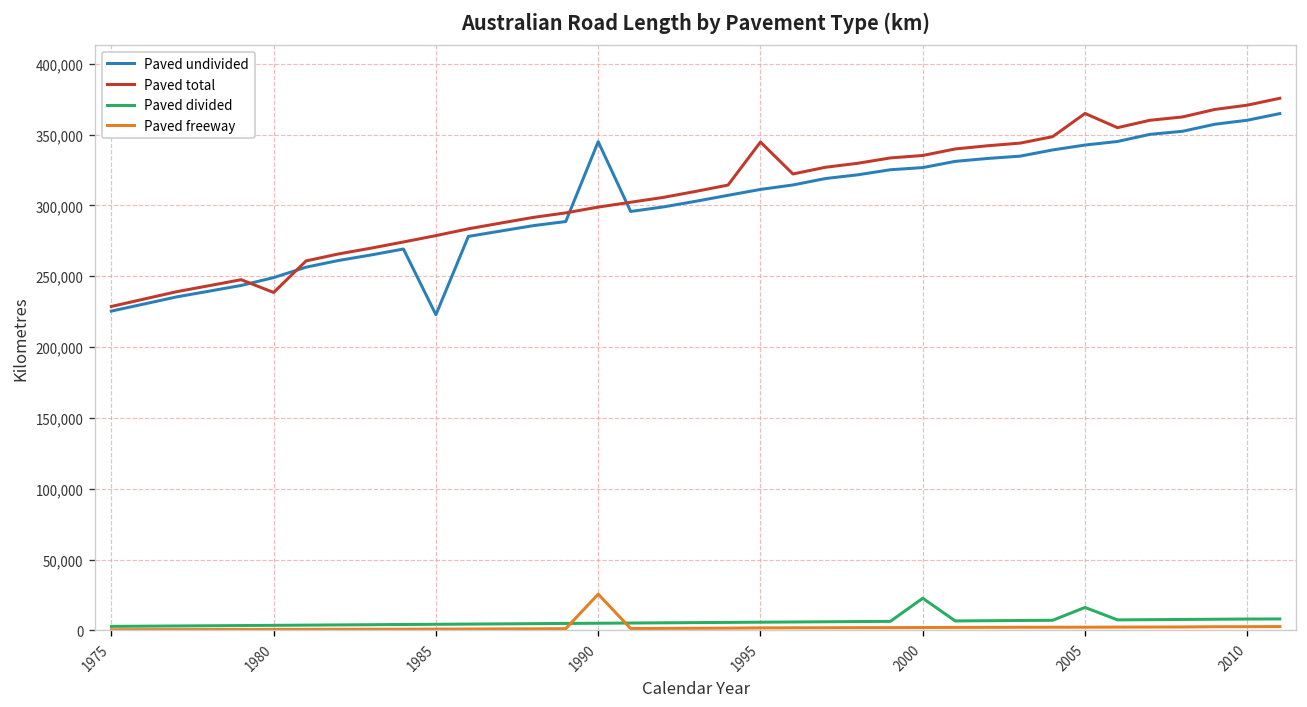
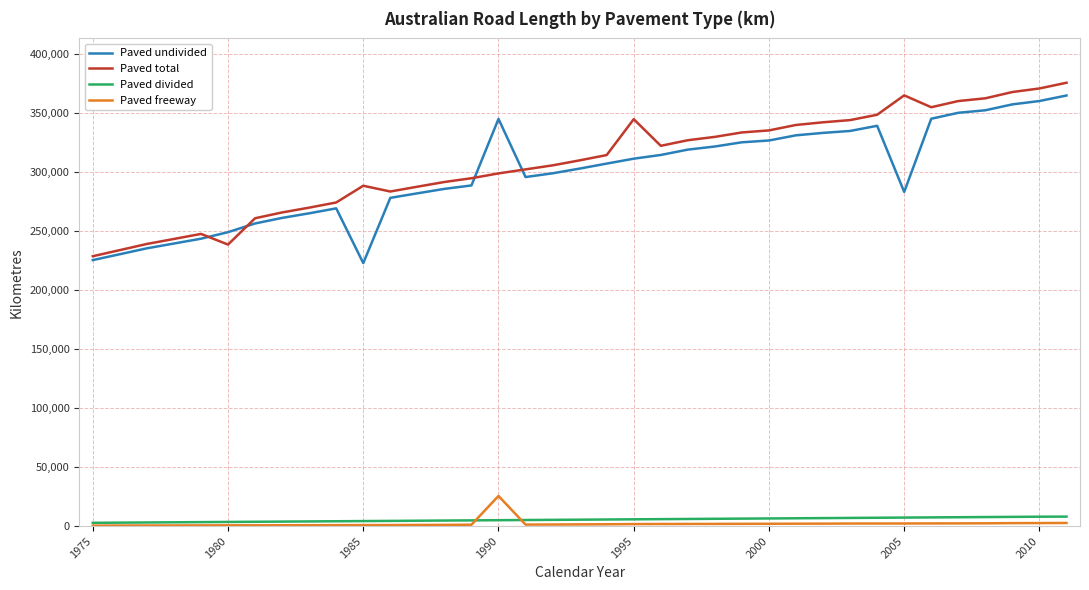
Paved total, 1985: 279,000 -> 288,000
Paved divided, 2000: 23,000 -> 7,000
Paved undivided, 2005: 343,000 -> 283,000
Paved divided, 2005: 16,000 -> 7,000
